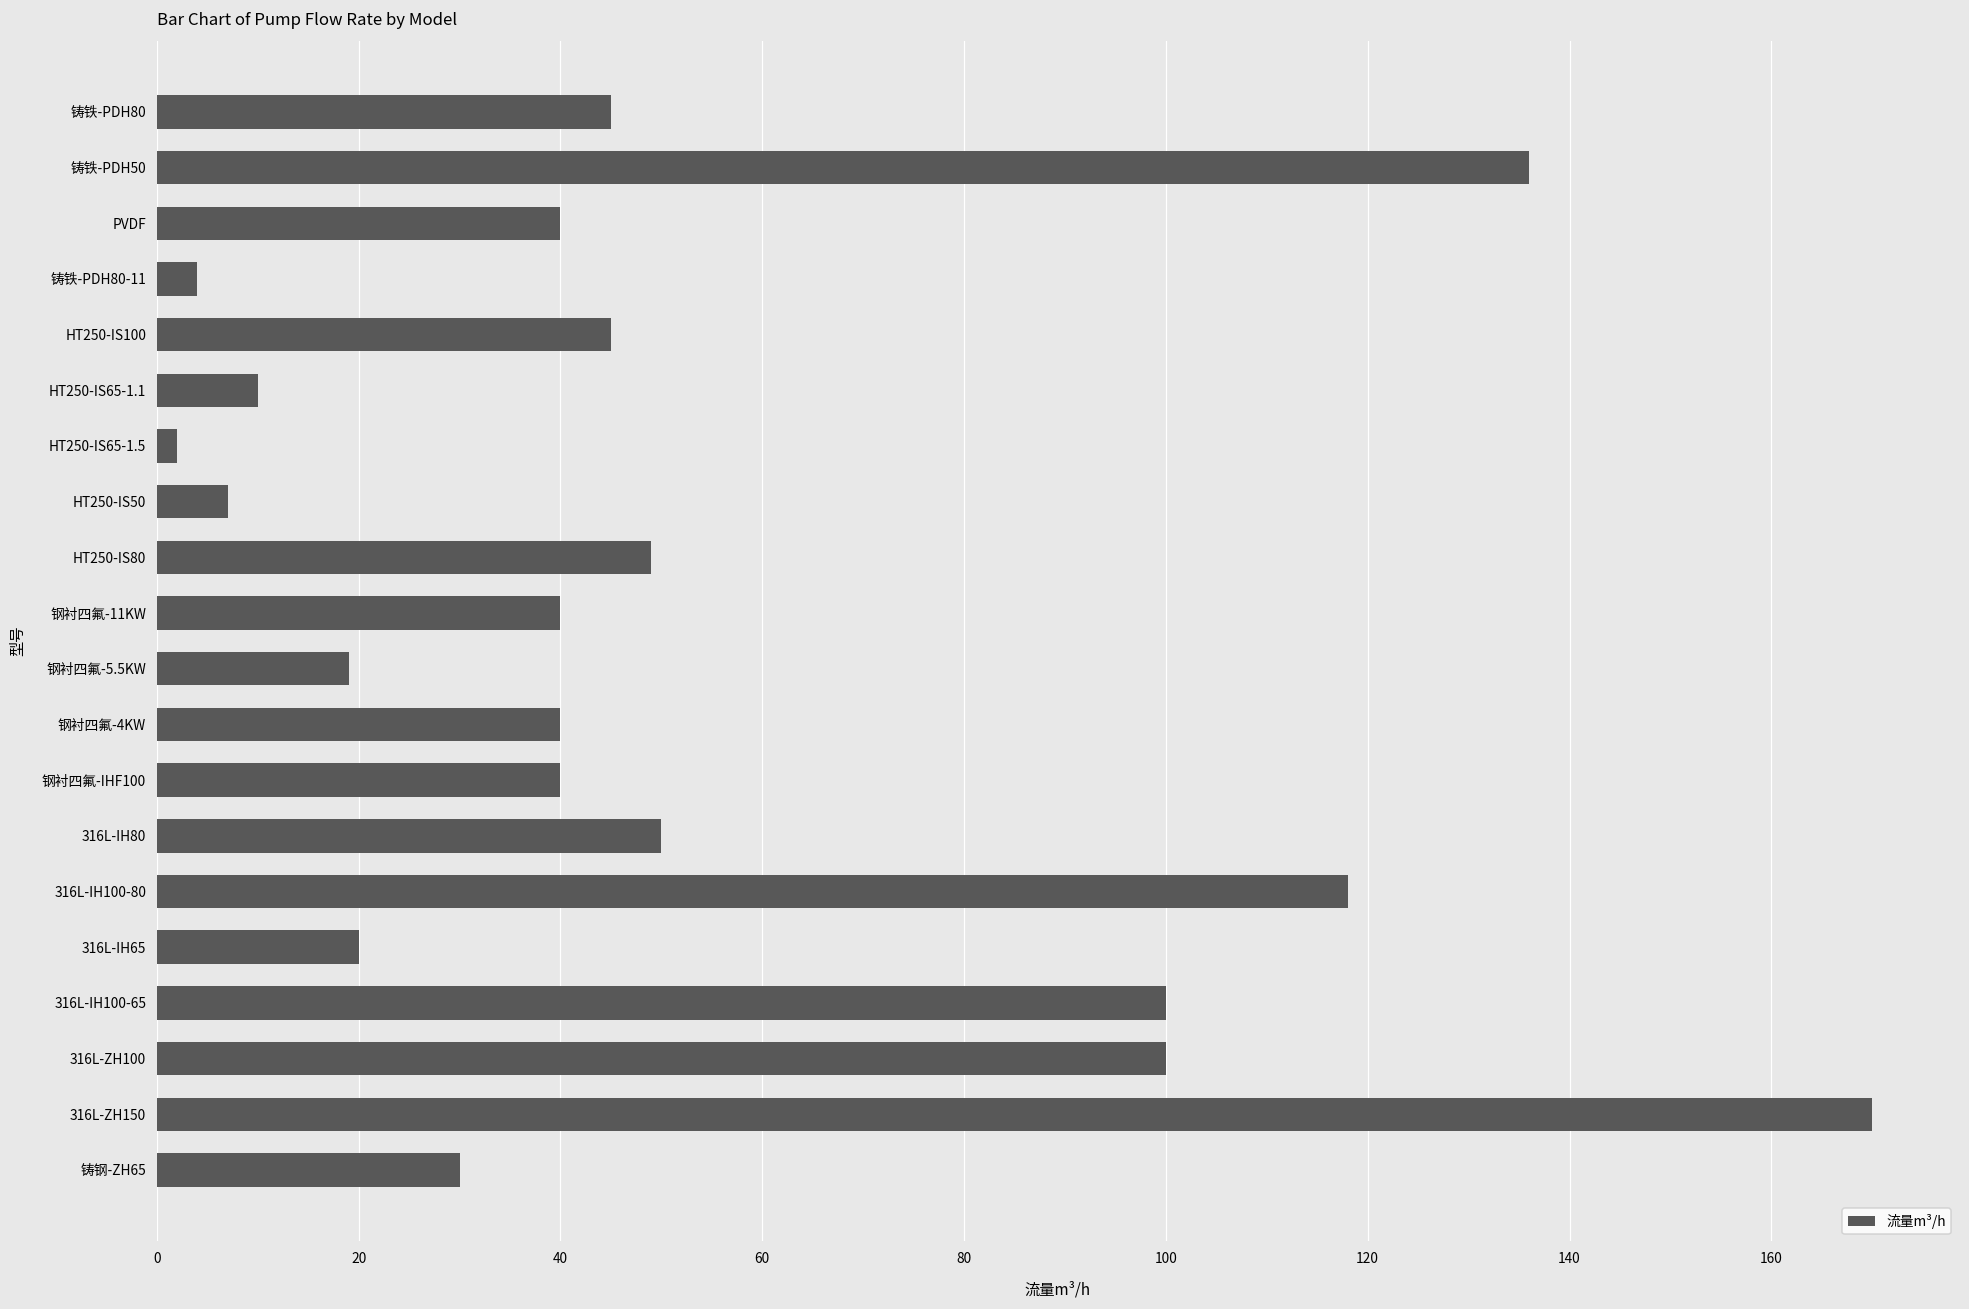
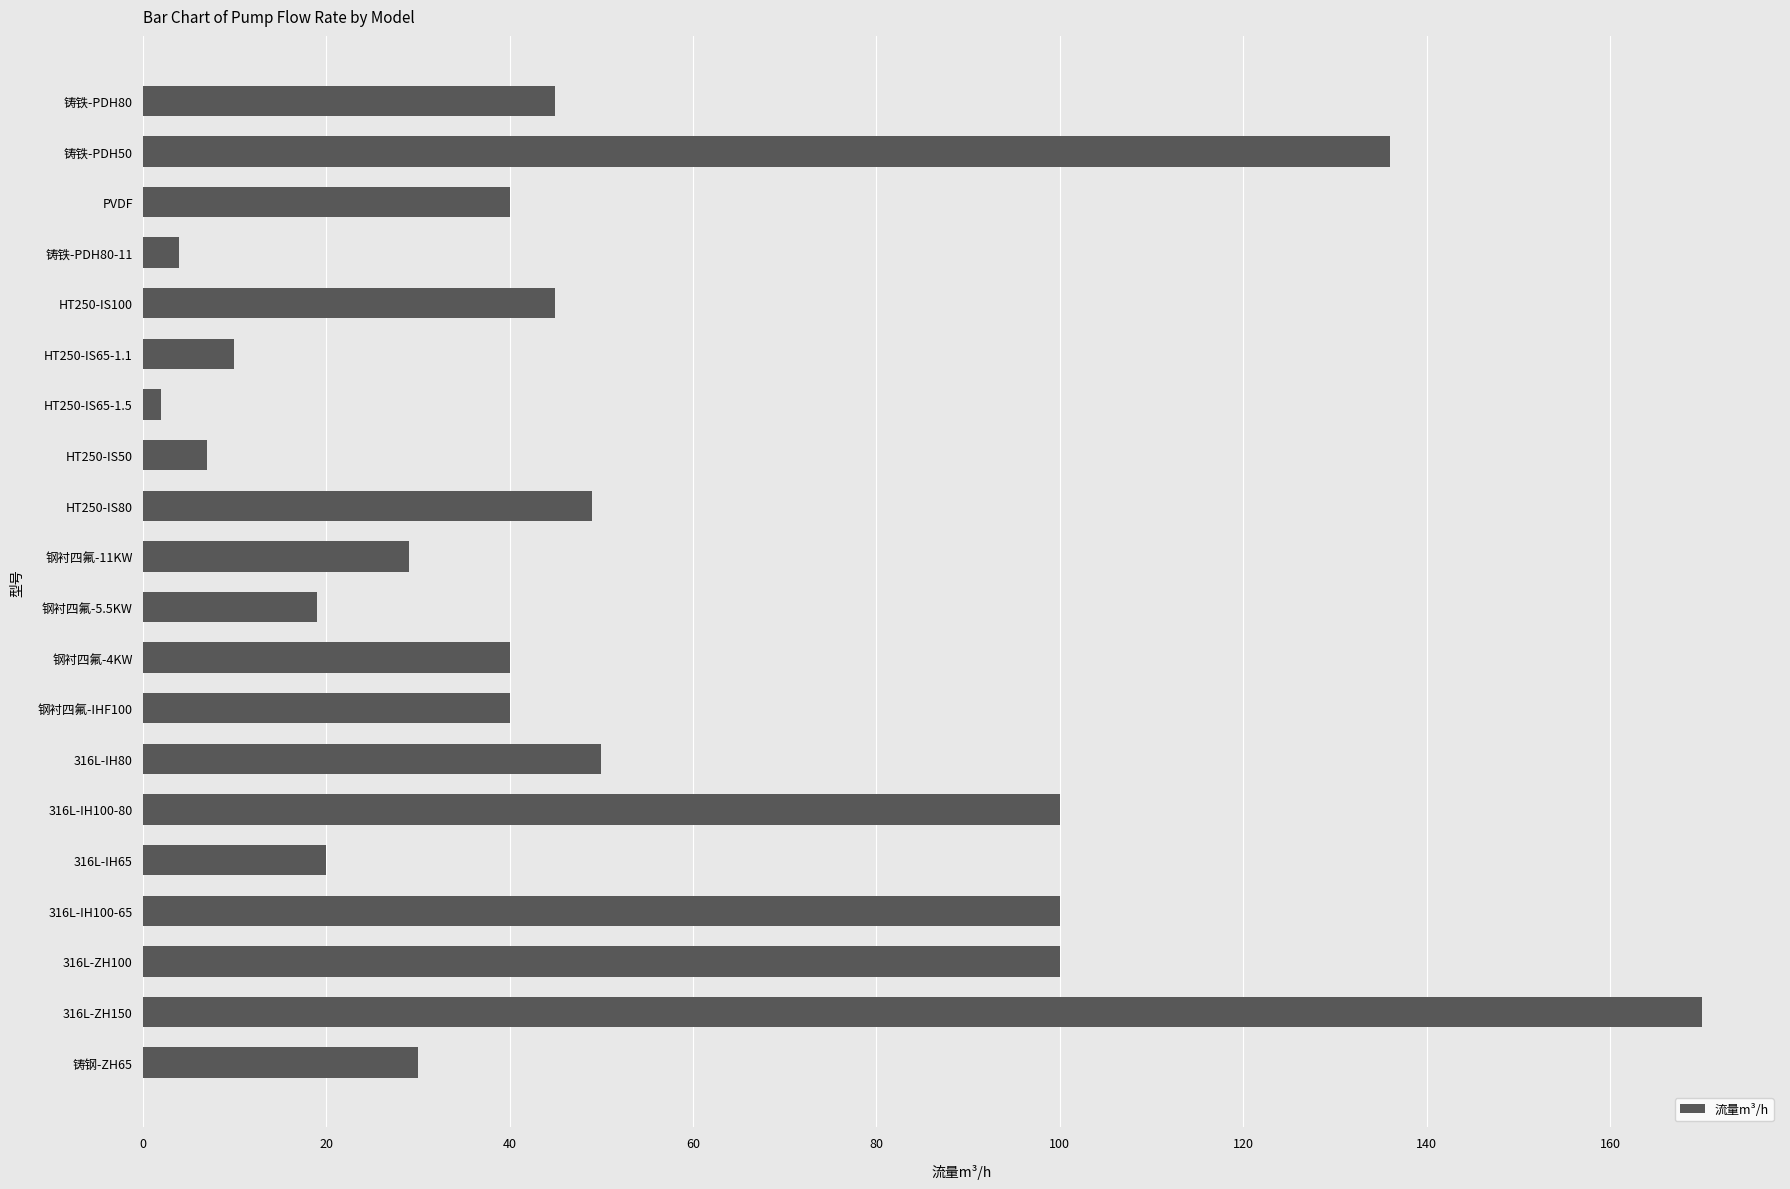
钢衬四氟-11KW: 40 -> 29
316L-IH100-80: 118 -> 100
